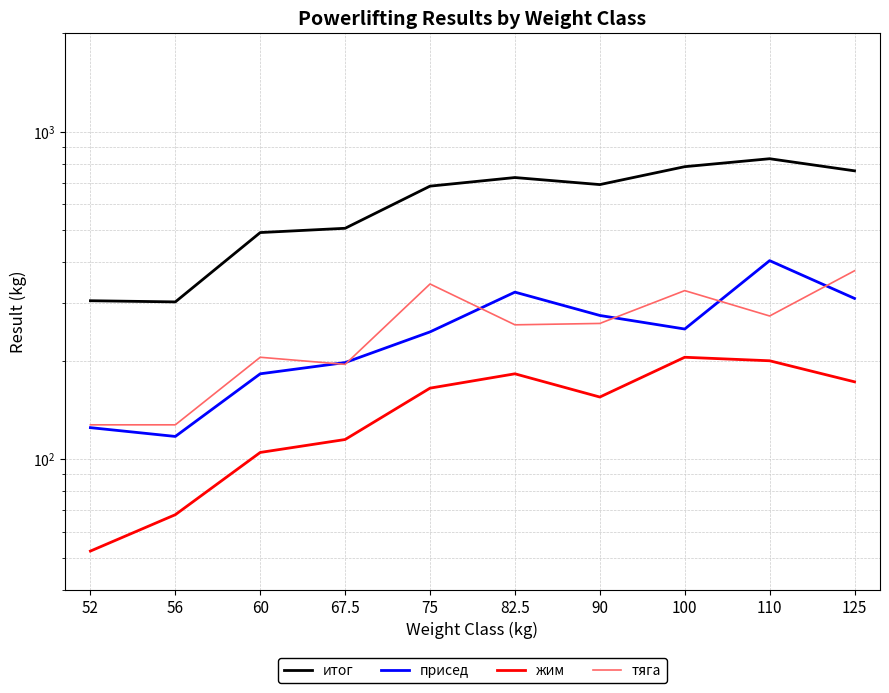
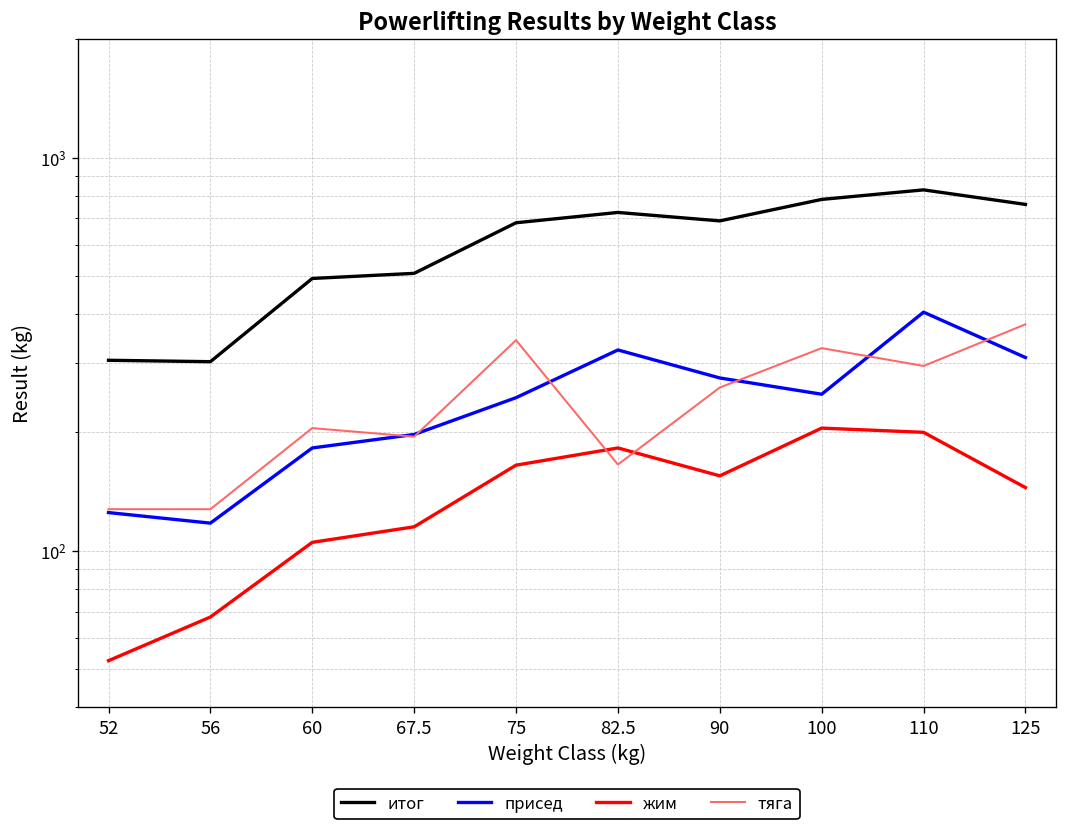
тяга, 82.5: 260 -> 170
тяга, 110: 270 -> 300
жим, 125: 170 -> 140
